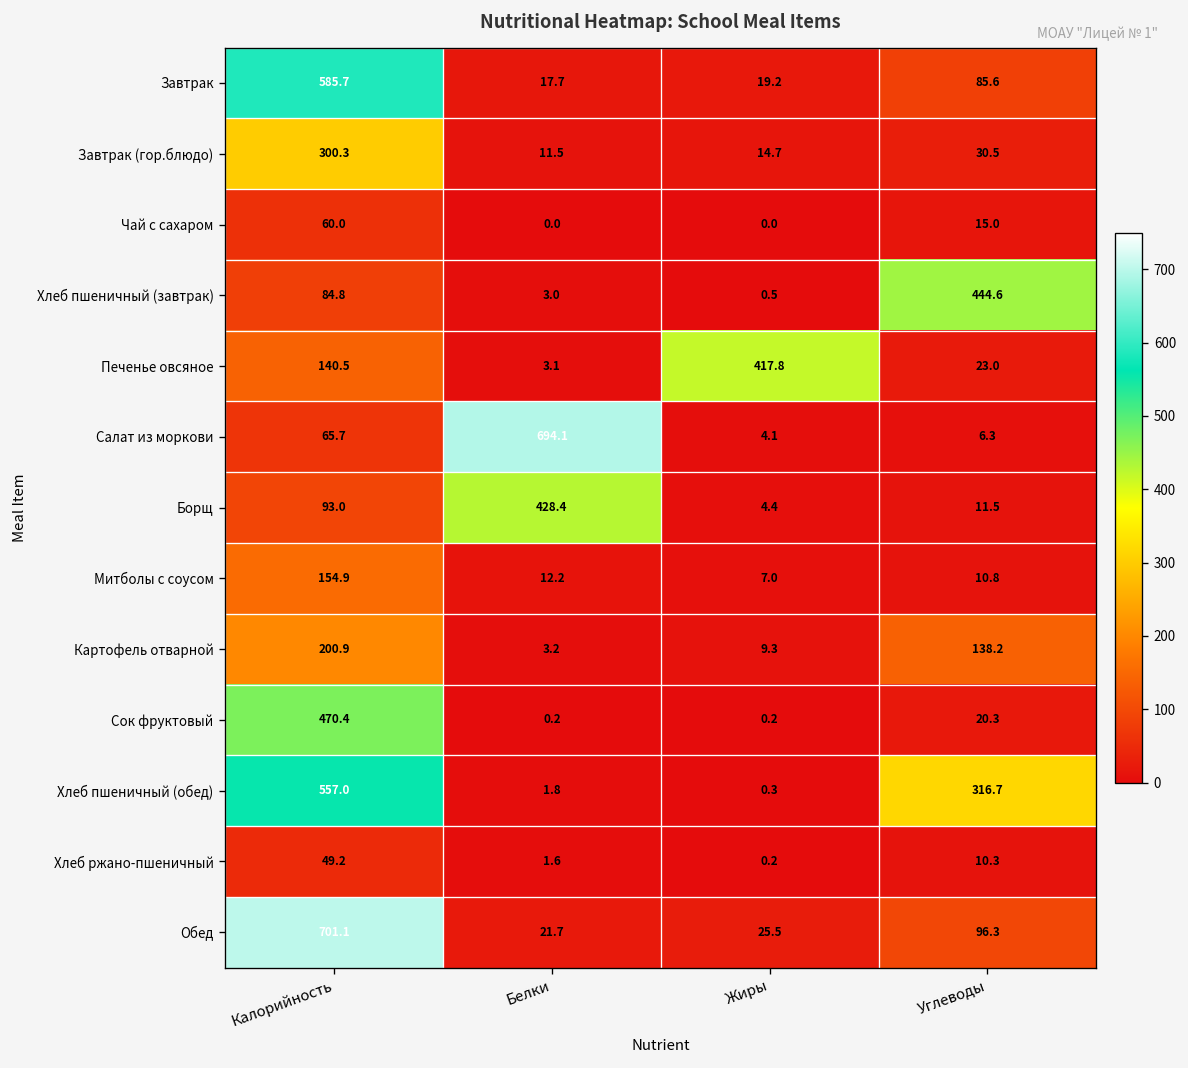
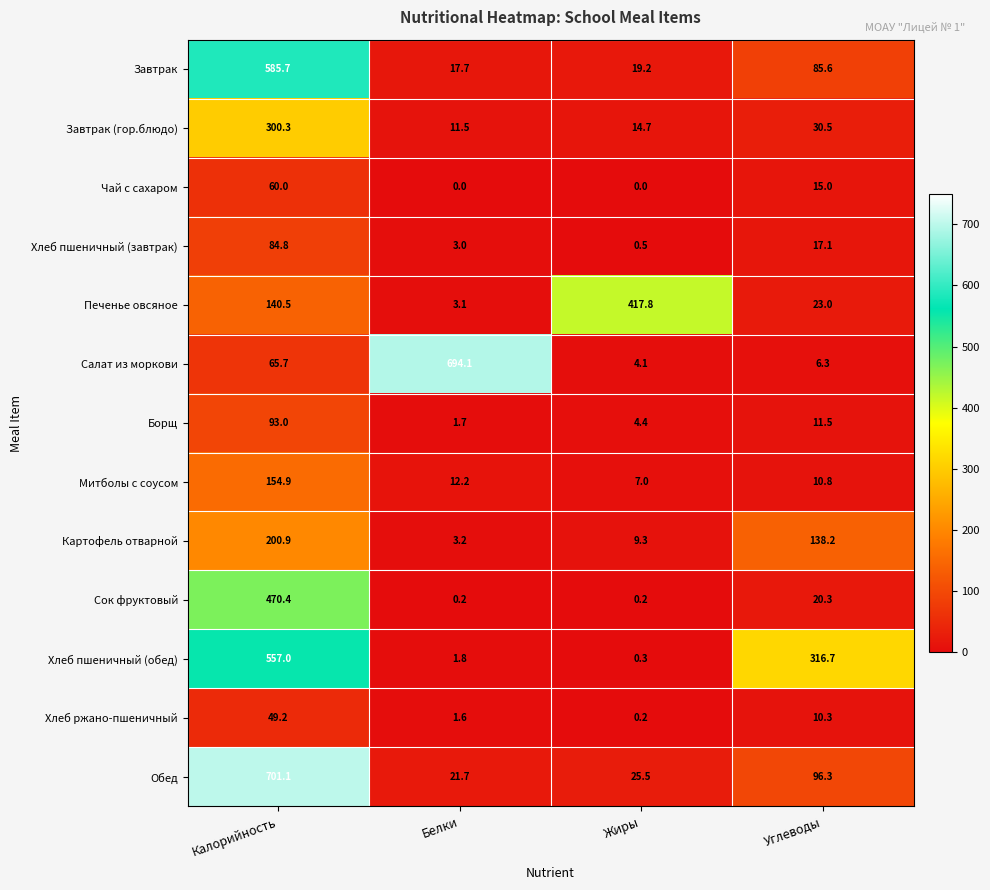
Хлеб пшеничный (завтрак), Углеводы: 444.6 -> 17.1
Борщ, Белки: 428.4 -> 1.7
